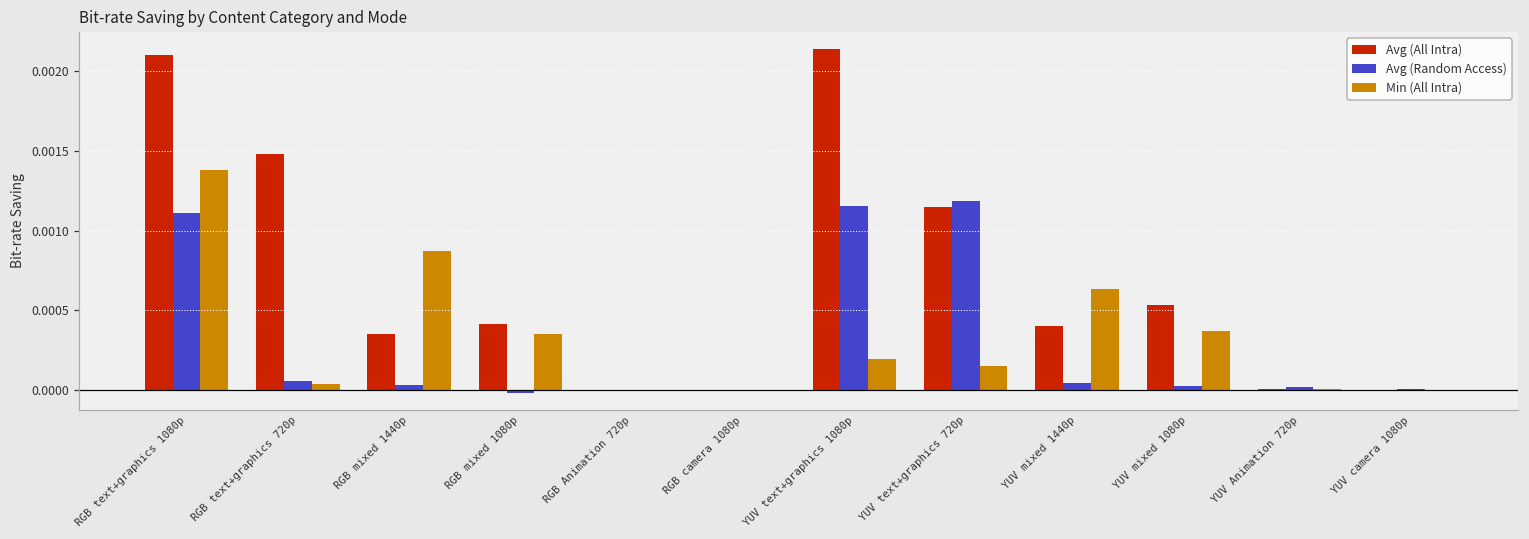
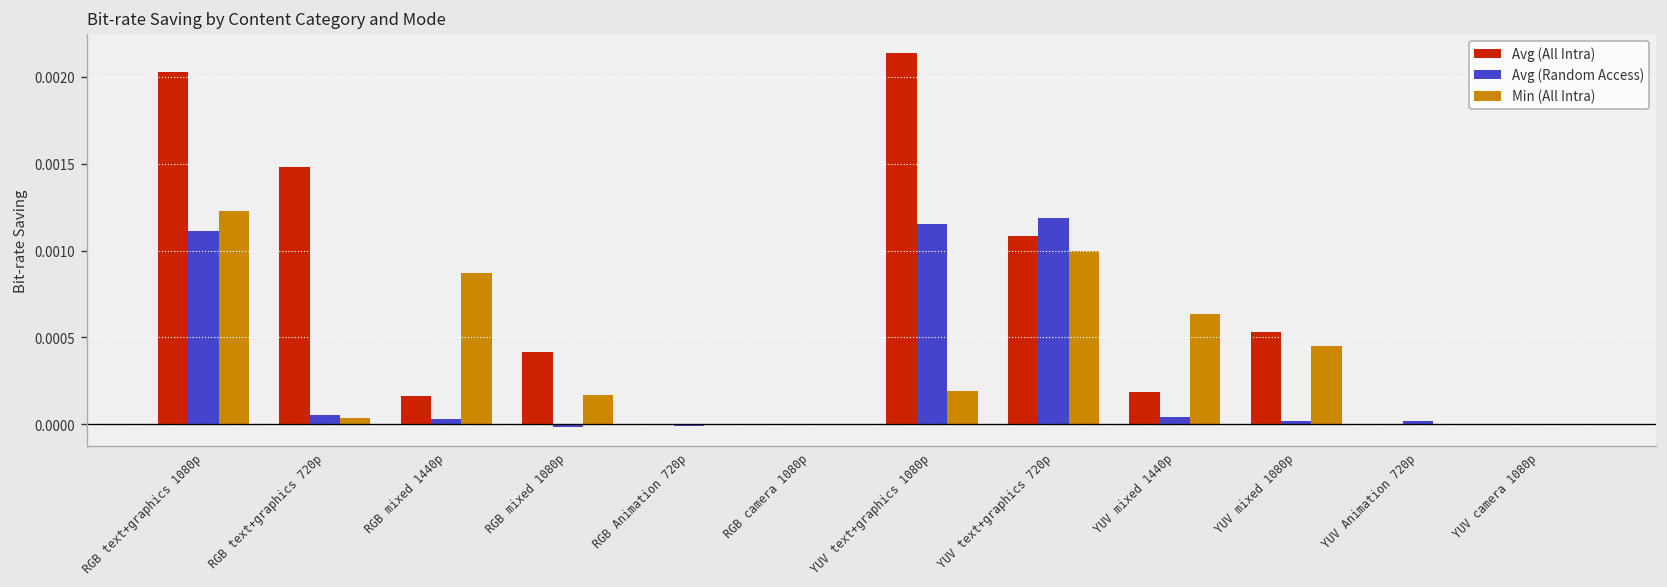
Avg (All Intra), RGB text+graphics 1080p: 0.00210 -> 0.00203
Min (All Intra), RGB text+graphics 1080p: 0.00138 -> 0.00123
Avg (All Intra), RGB mixed 1440p: 0.00035 -> 0.00017
Min (All Intra), RGB mixed 1080p: 0.00035 -> 0.00017
Avg (All Intra), YUV text+graphics 720p: 0.00115 -> 0.00109
Min (All Intra), YUV text+graphics 720p: 0.00015 -> 0.00100
Avg (All Intra), YUV mixed 1440p: 0.00040 -> 0.00019
Min (All Intra), YUV mixed 1080p: 0.00037 -> 0.00045
